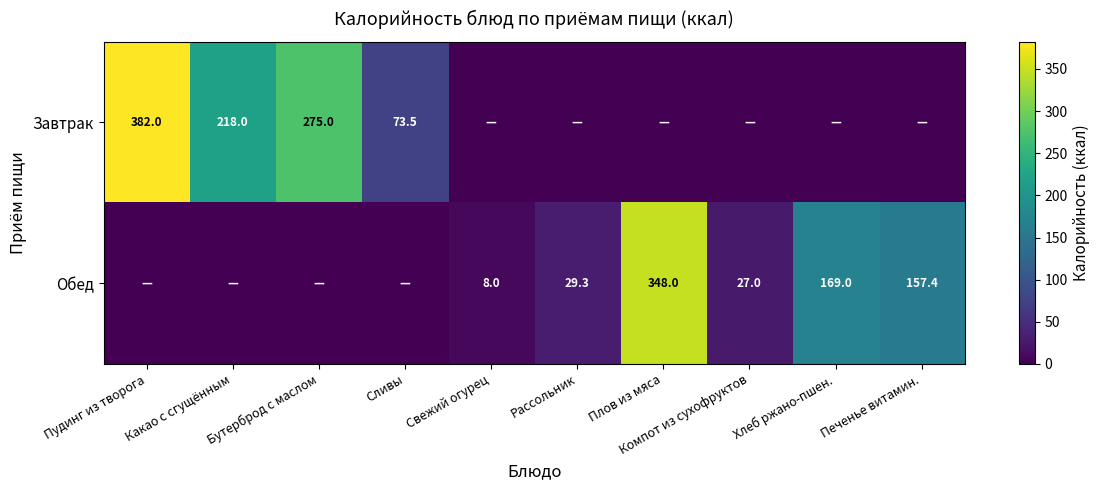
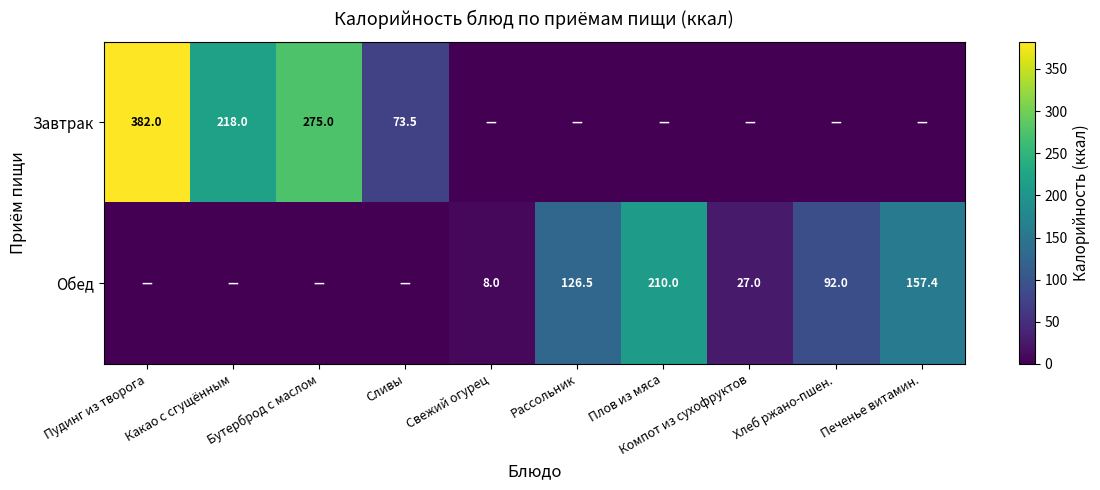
Обед, Рассольник: 29.3 -> 126.5
Обед, Плов из мяса: 348.0 -> 210.0
Обед, Хлеб ржано-пшен.: 169.0 -> 92.0
